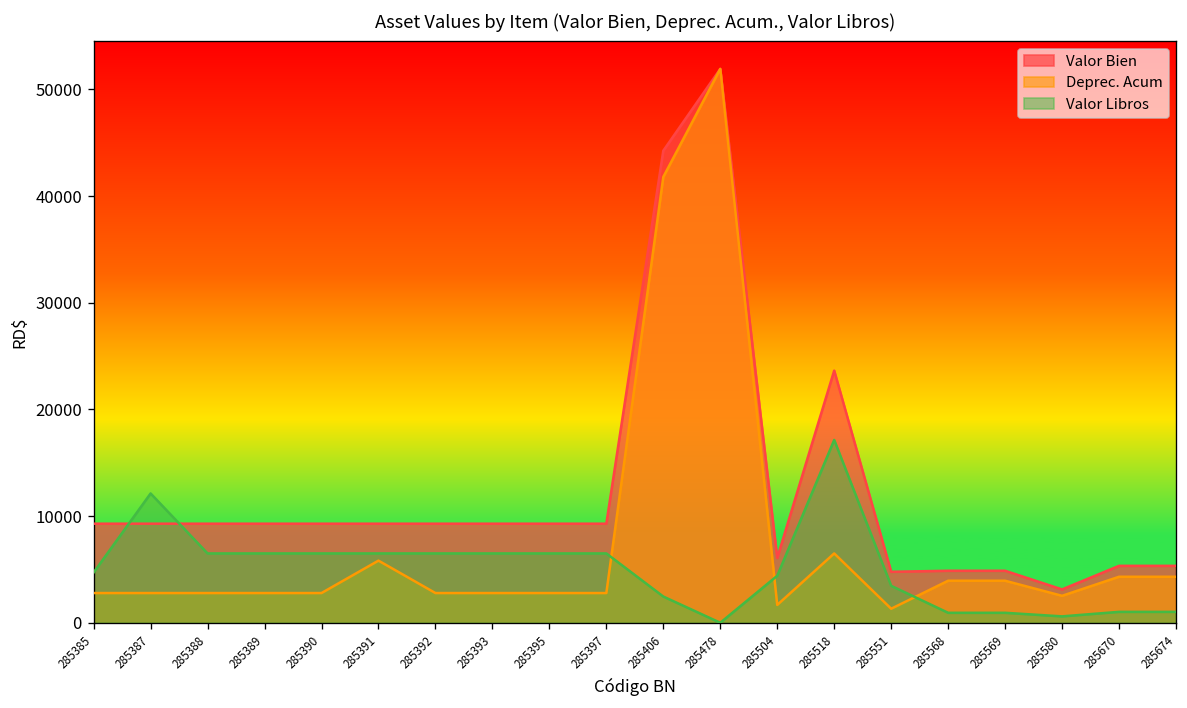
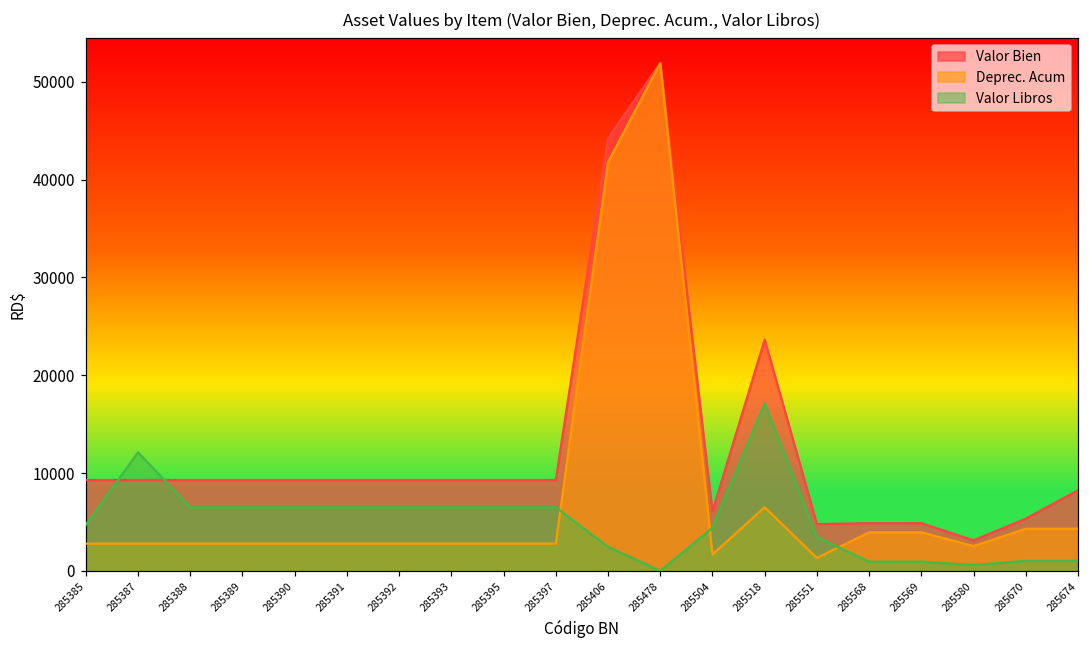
Deprec. Acum, 285391: 6000 -> 3000
Valor Bien, 285674: 5000 -> 8000
